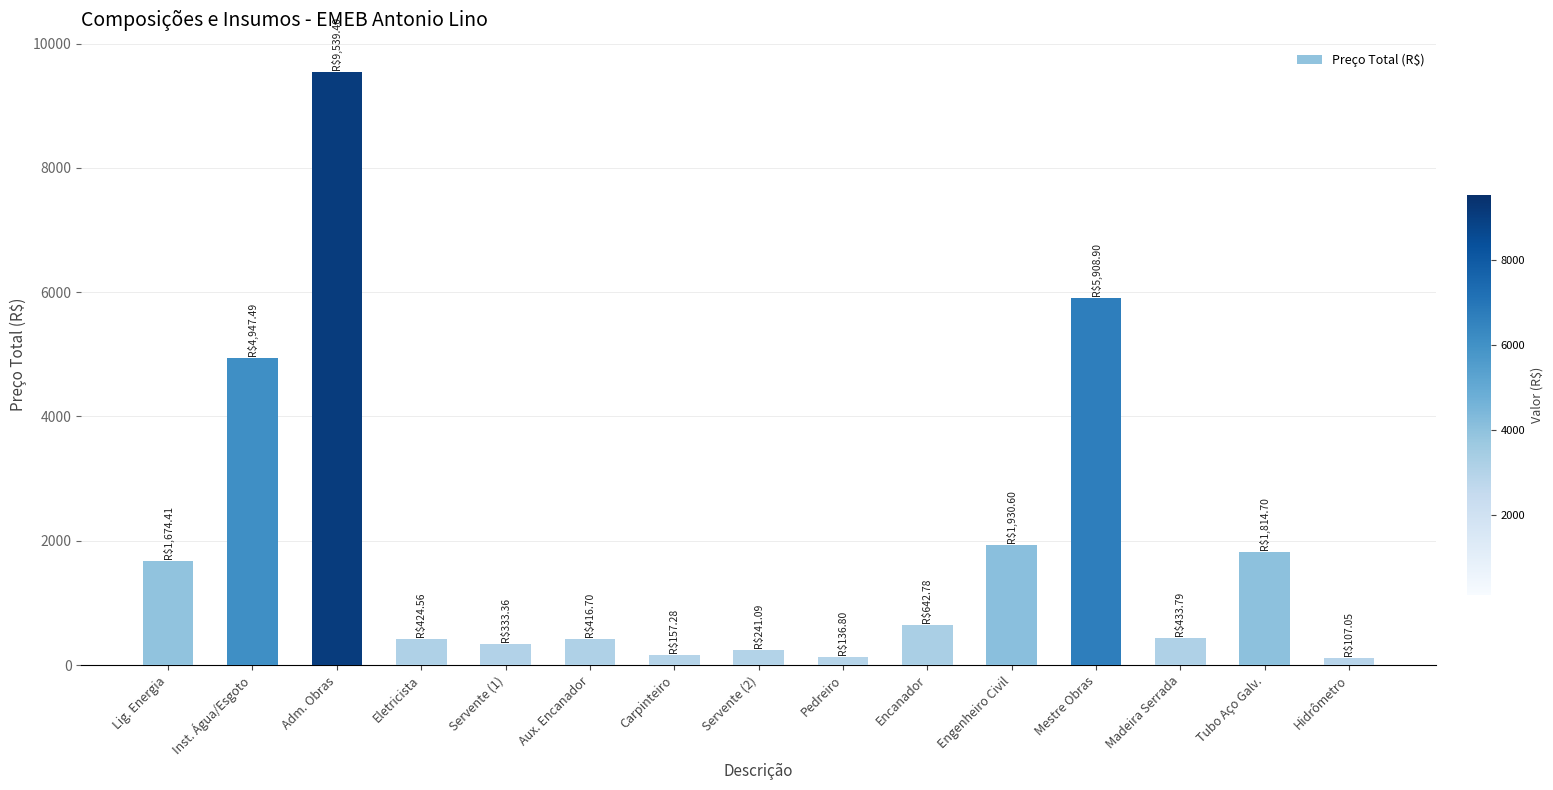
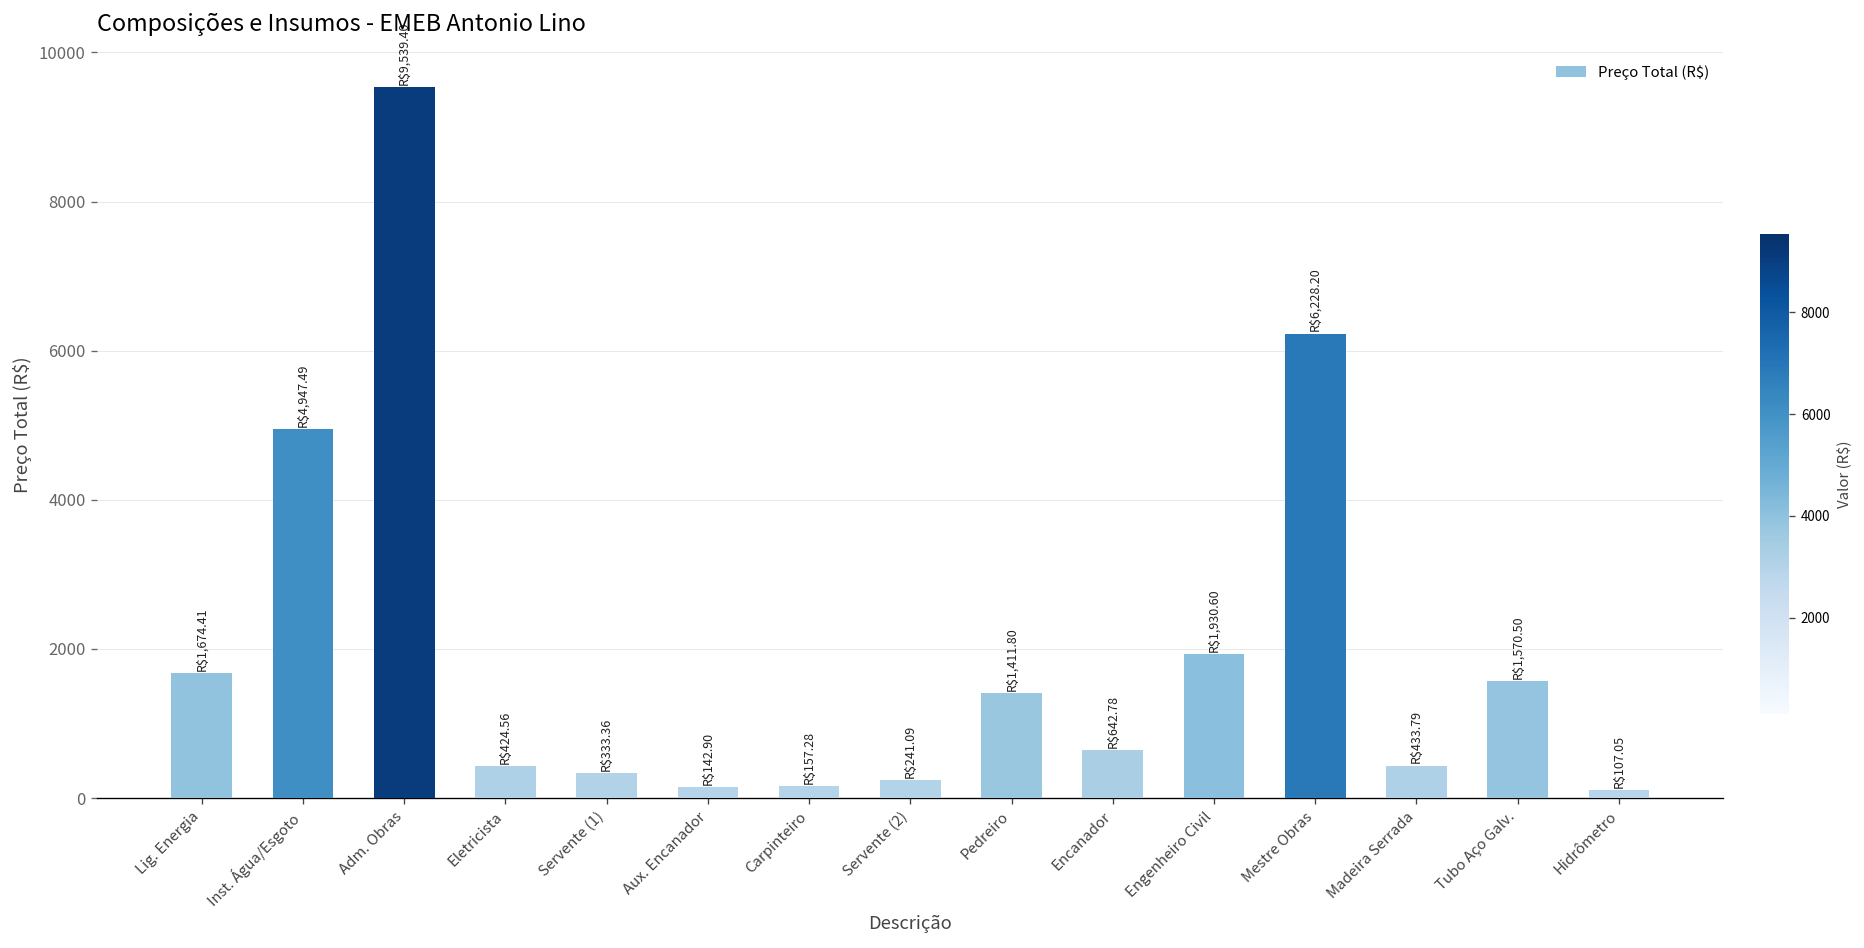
Aux. Encanador: $416.70 -> $142.90
Pedreiro: $136.80 -> $1,411.80
Mestre Obras: $5,908.90 -> $6,228.20
Tubo Aço Galv.: $1,814.70 -> $1,570.50
